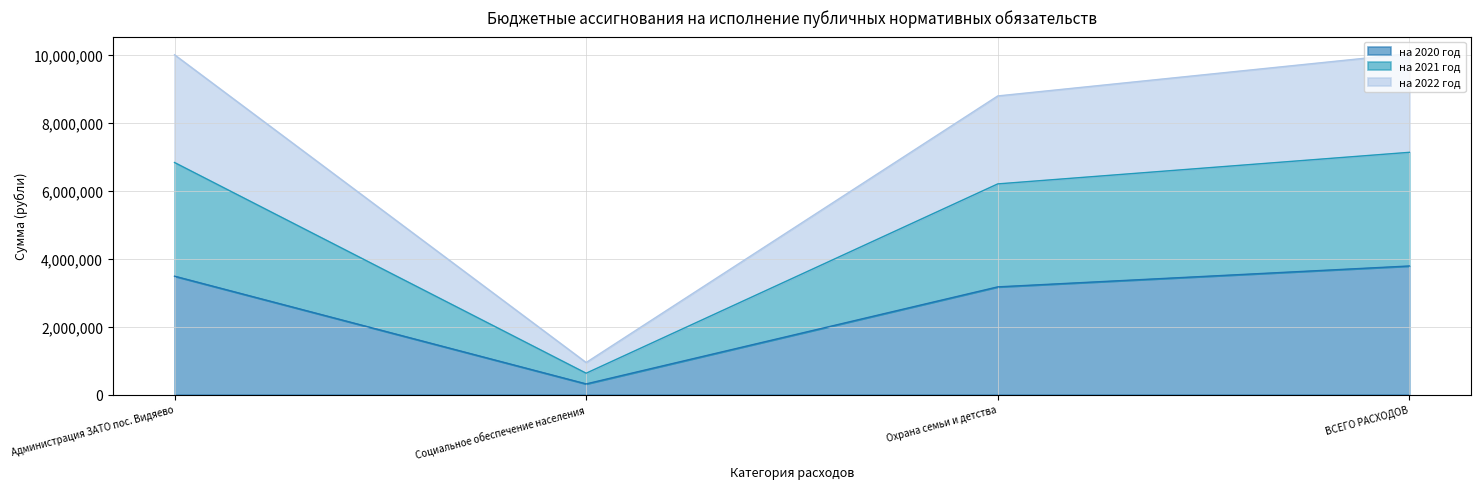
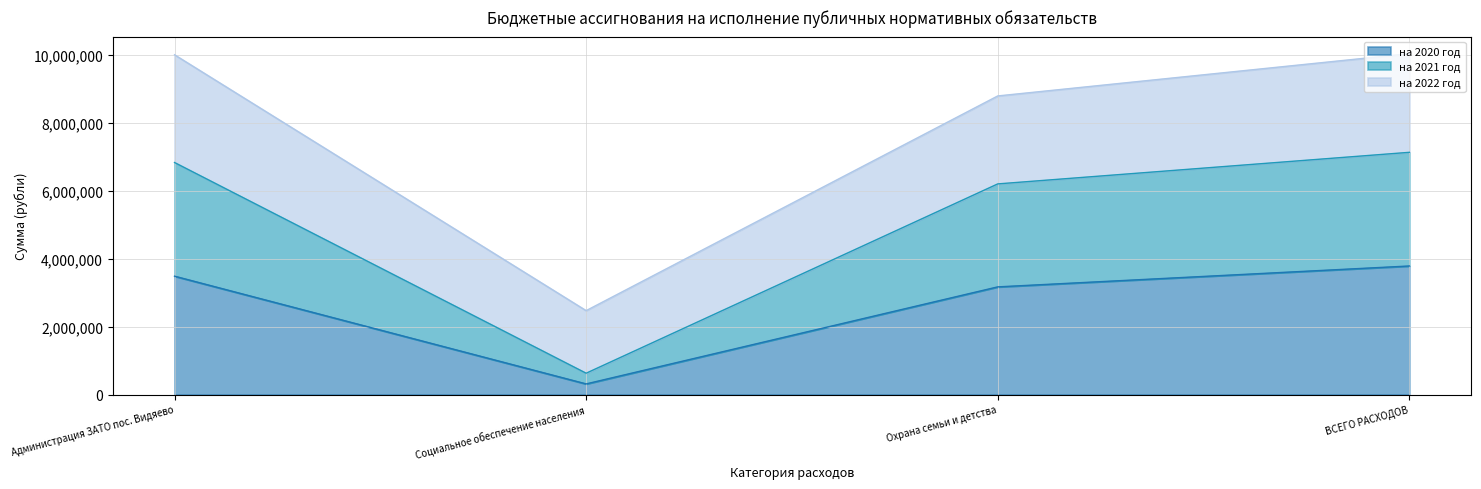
на 2022 год, Социальное обеспечение населения: 300,000 -> 1,800,000
